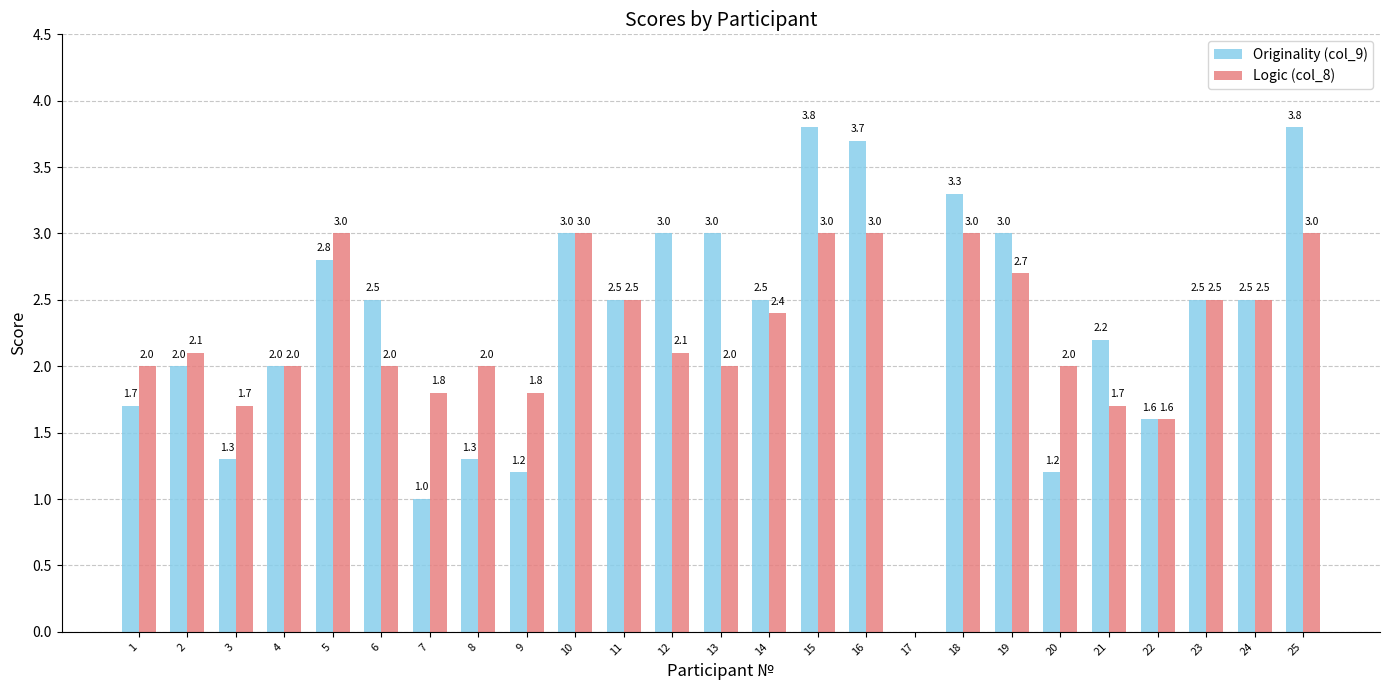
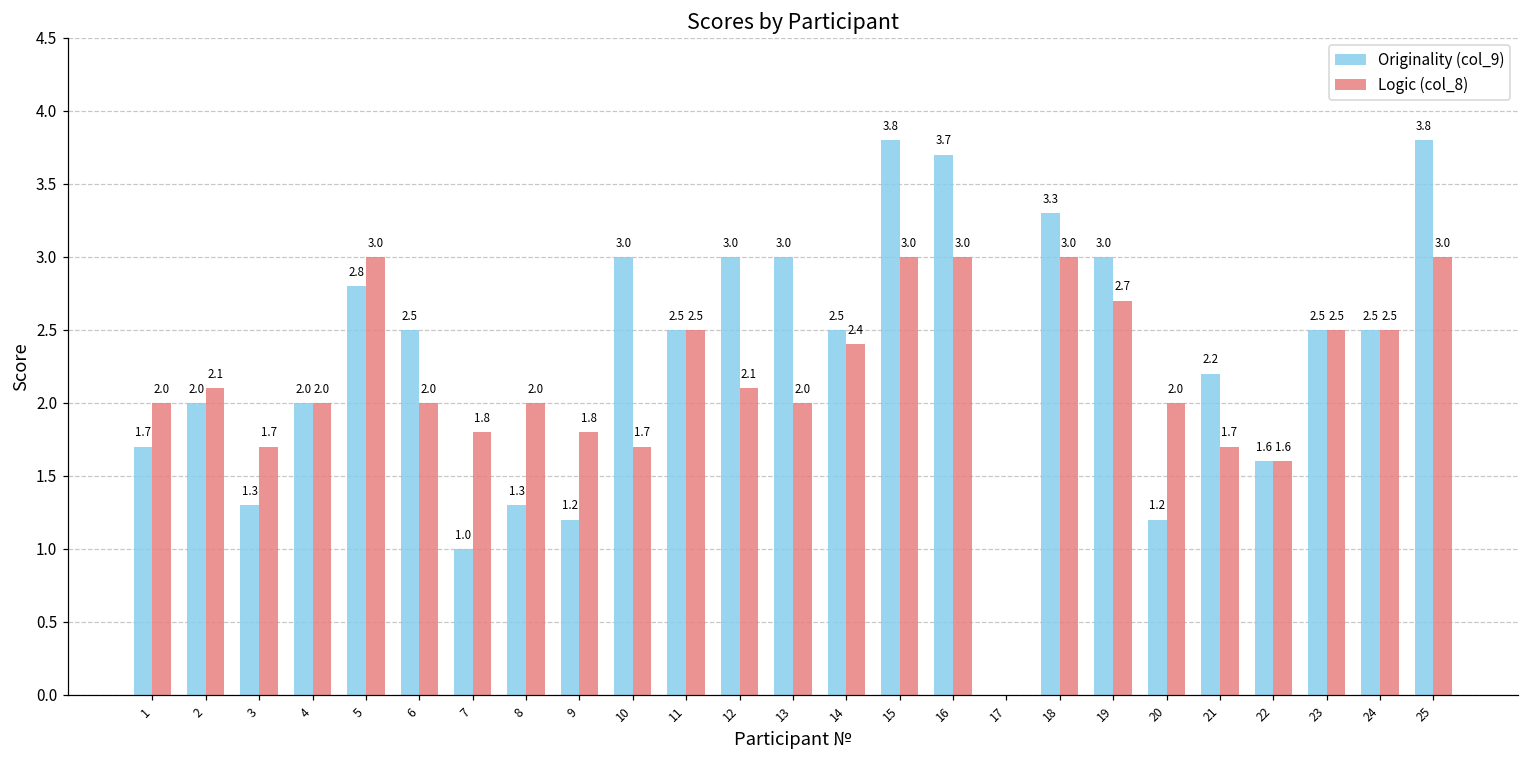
Logic (col_8), 10: 3.0 -> 1.7
